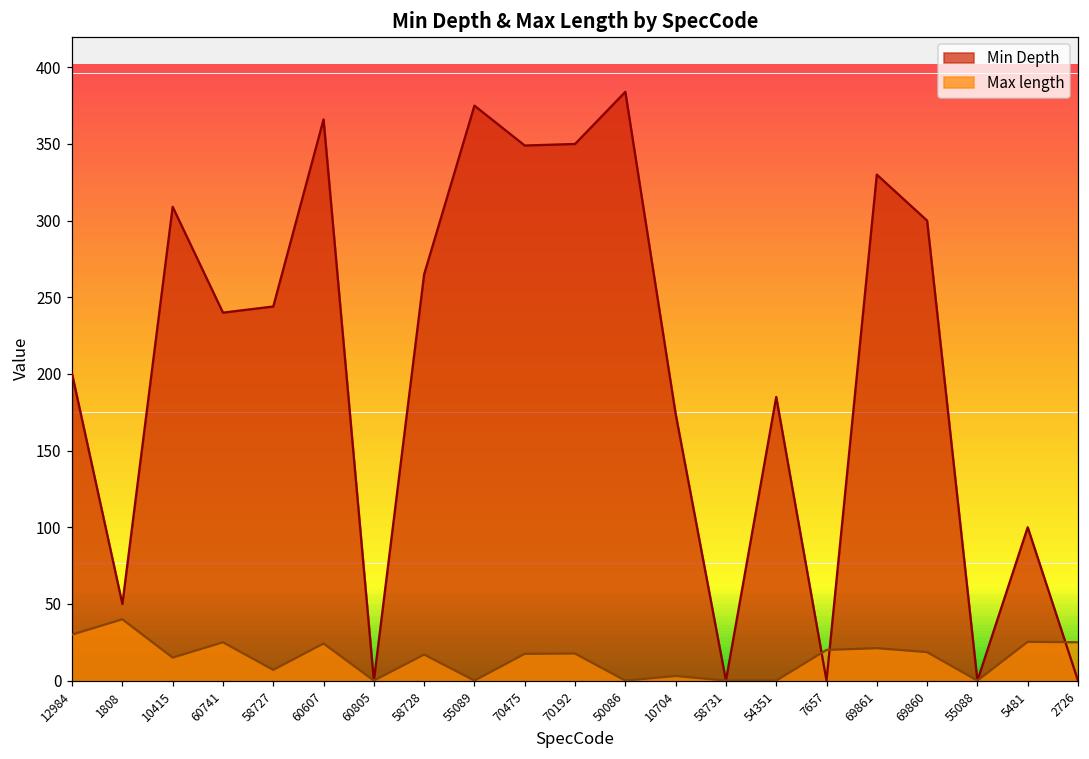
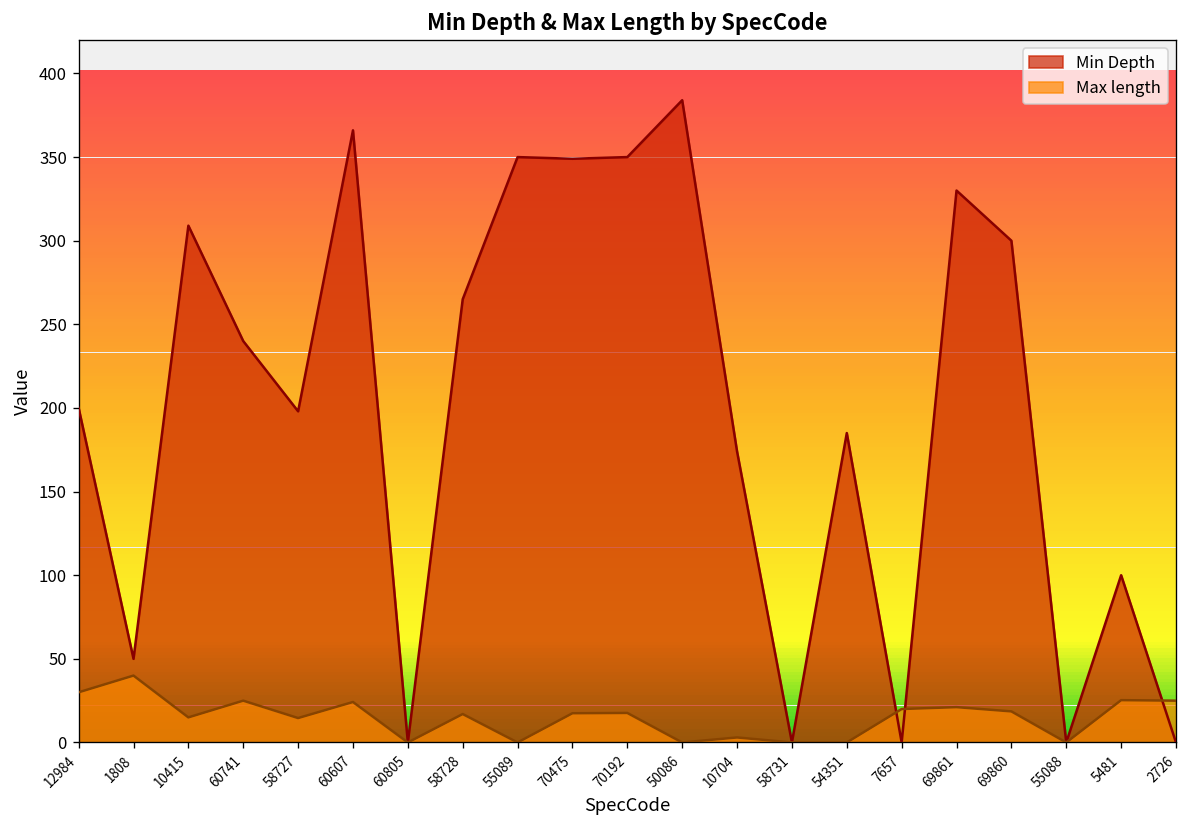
Min Depth, 58727: 244 -> 198
Max length, 58727: 7 -> 15
Min Depth, 55089: 375 -> 350
